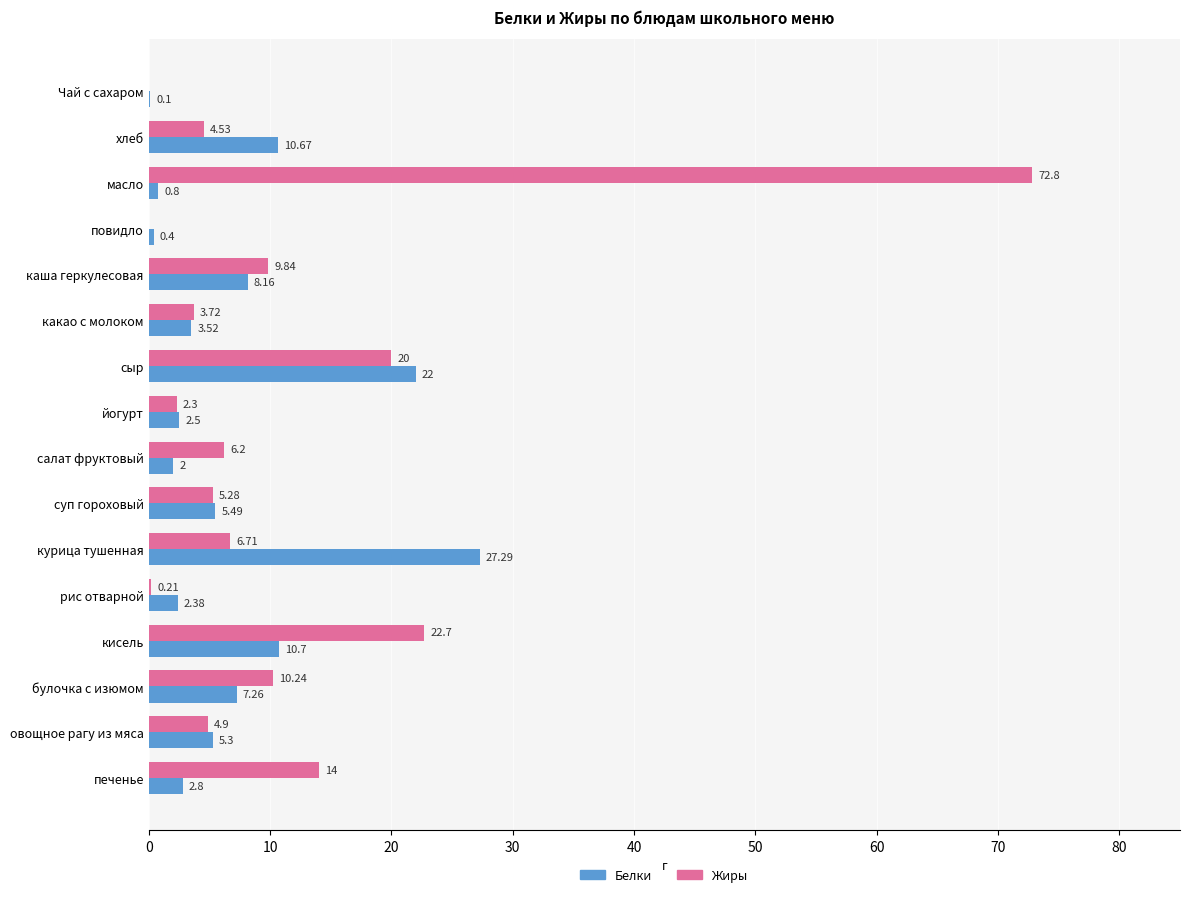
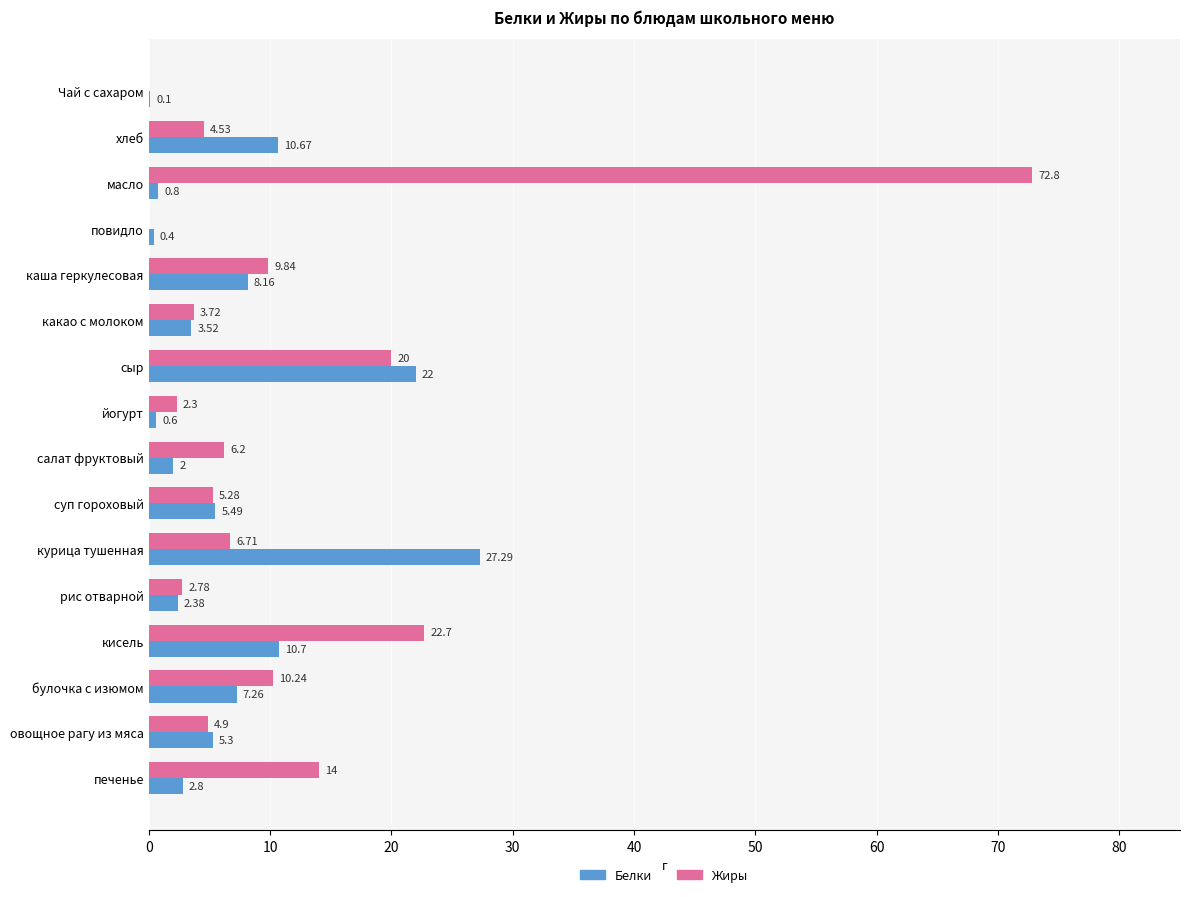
Белки, йогурт: 2.5 -> 0.6
Жиры, рис отварной: 0.21 -> 2.78
